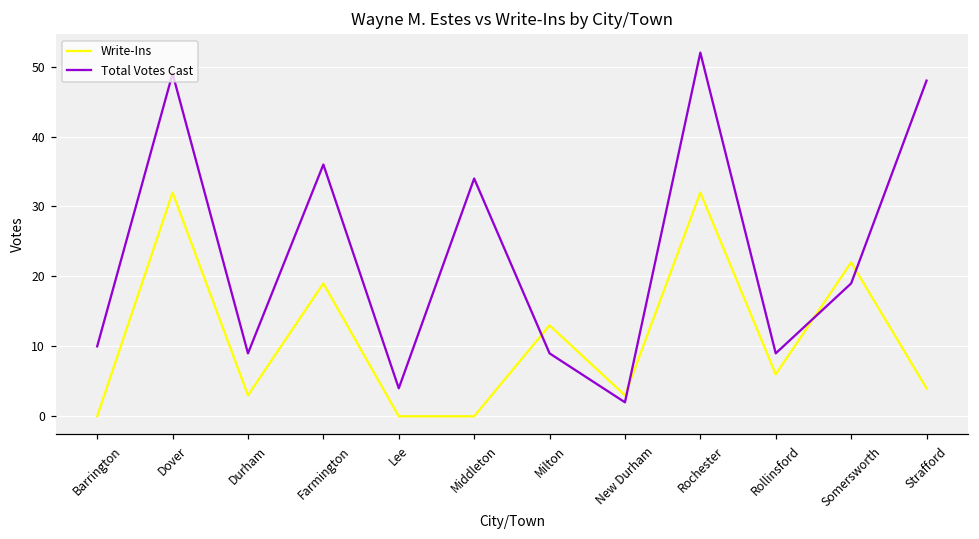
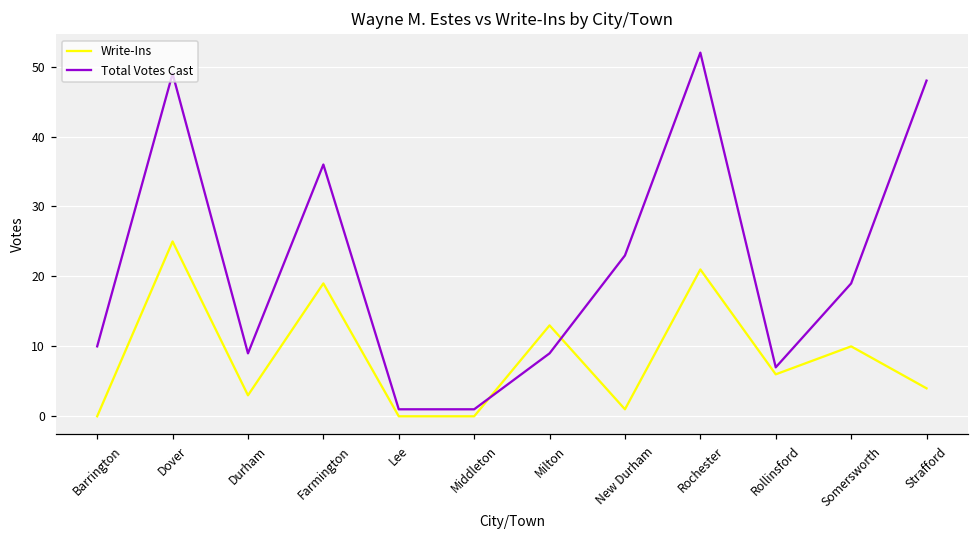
Write-Ins, Dover: 32 -> 25
Total Votes Cast, Lee: 4 -> 1
Total Votes Cast, Middleton: 34 -> 1
Write-Ins, New Durham: 3 -> 1
Total Votes Cast, New Durham: 2 -> 23
Write-Ins, Rochester: 32 -> 21
Total Votes Cast, Rollinsford: 9 -> 7
Write-Ins, Somersworth: 22 -> 10
